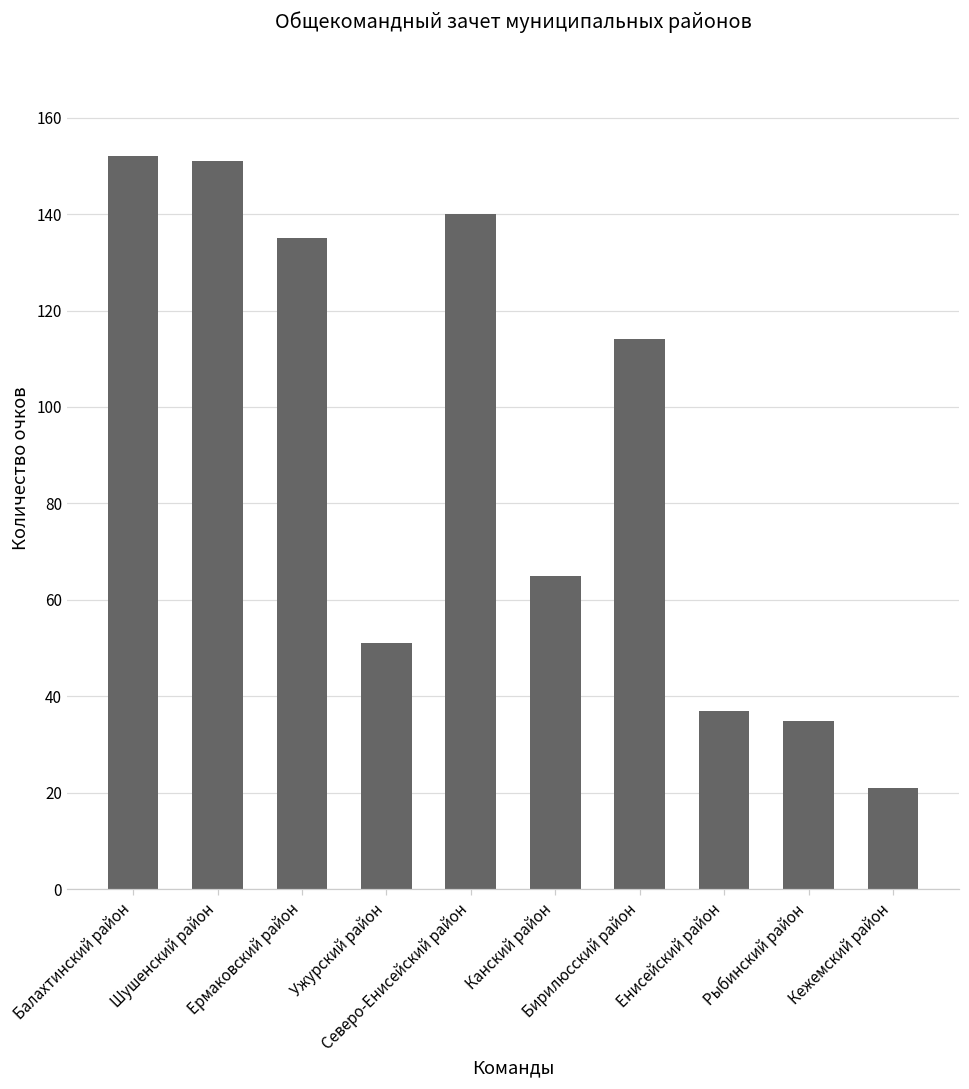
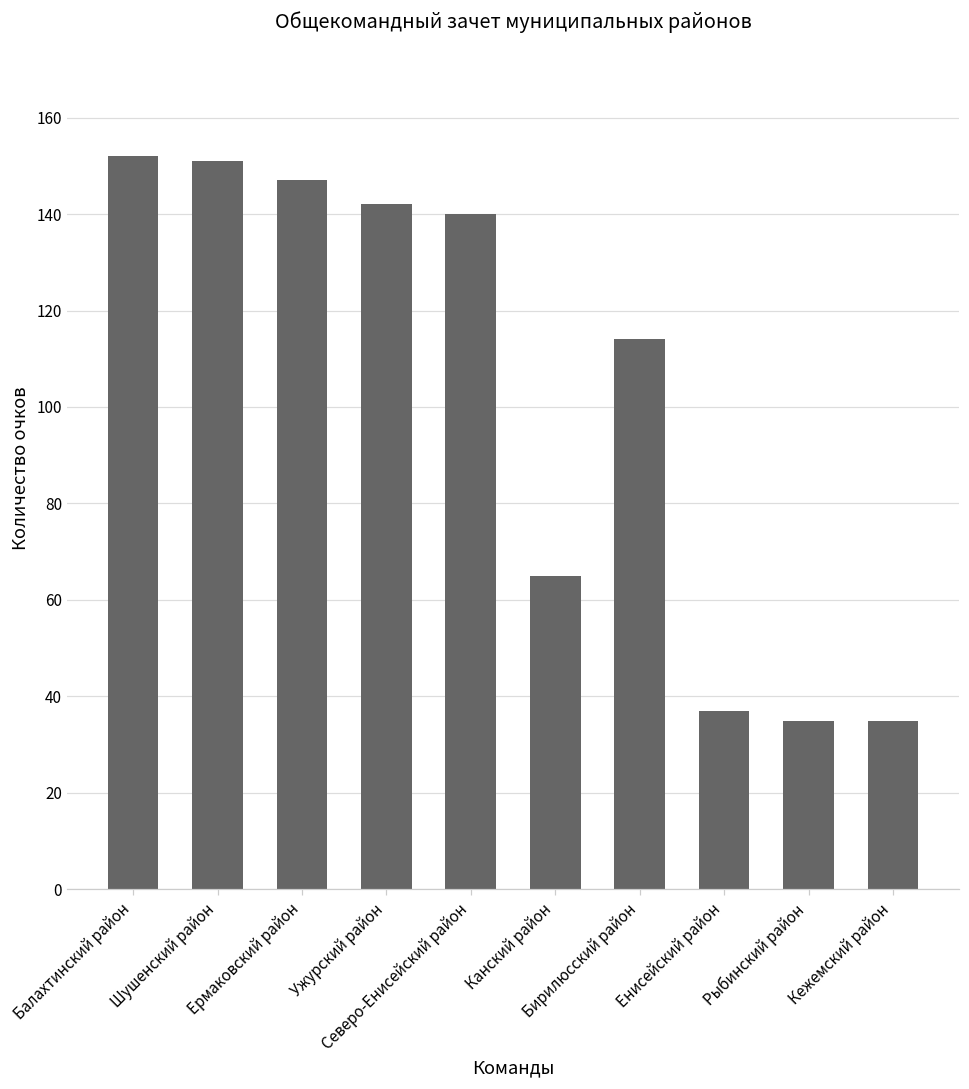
Ермаковский район: 135 -> 147
Ужурский район: 51 -> 142
Кежемский район: 21 -> 35
